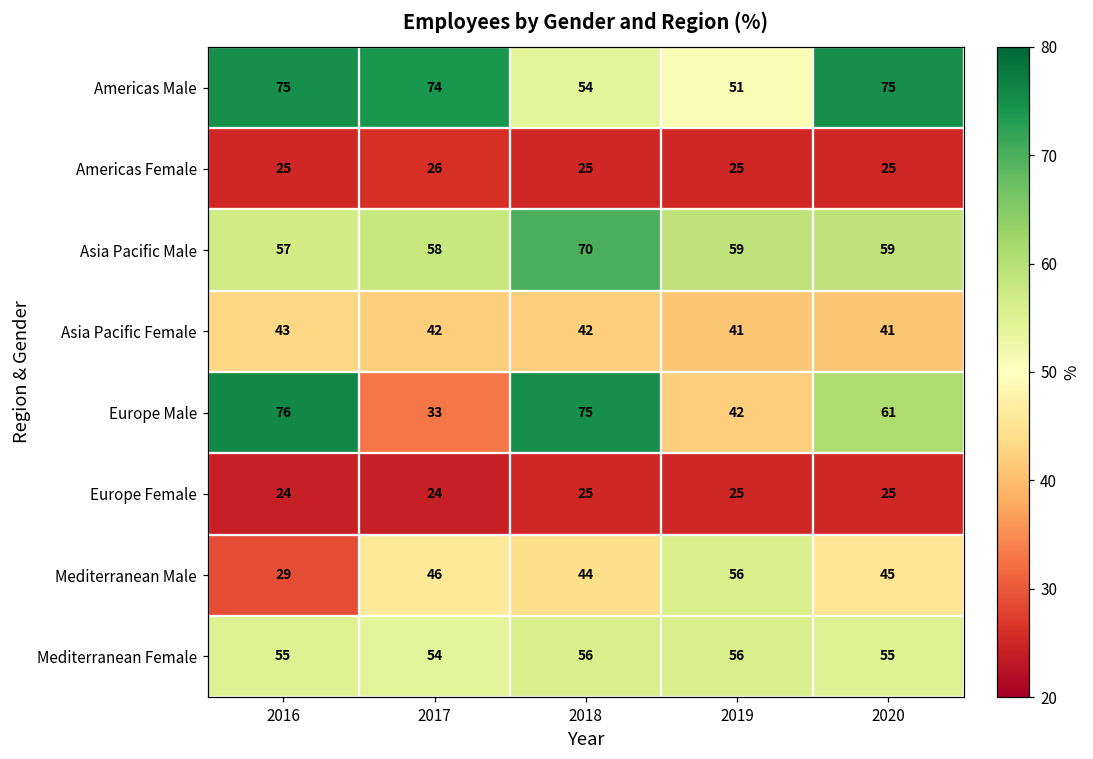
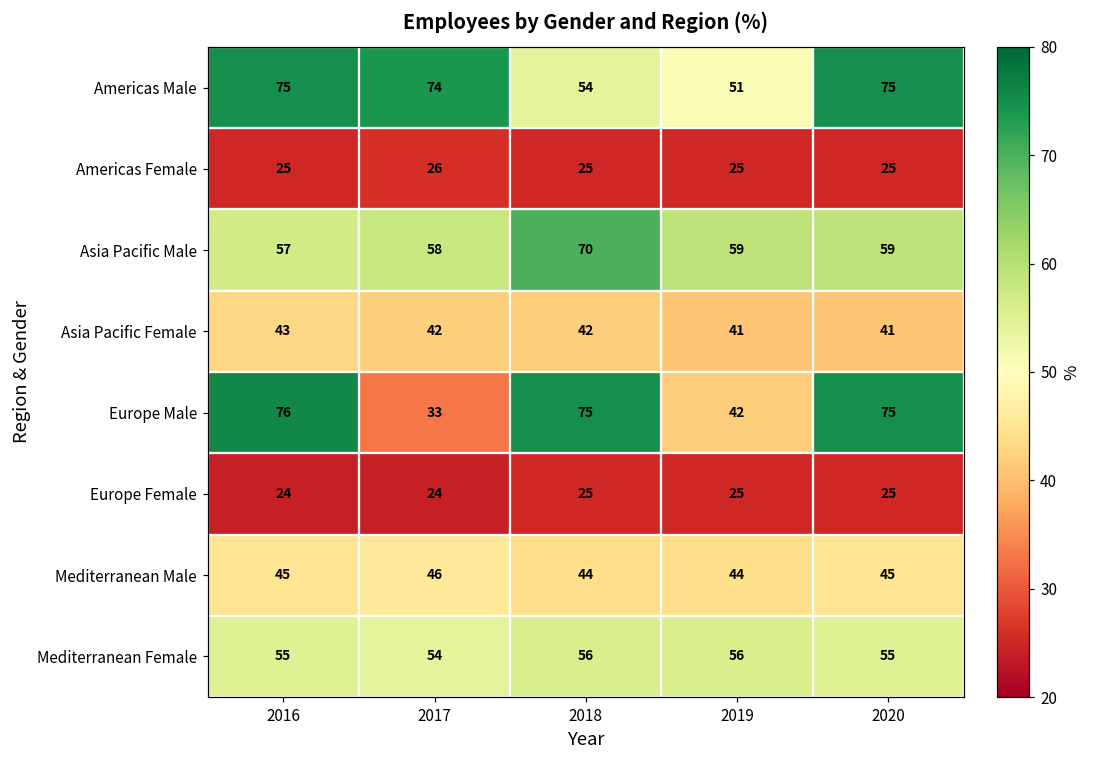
Europe Male, 2020: 61 -> 75
Mediterranean Male, 2016: 29 -> 45
Mediterranean Male, 2019: 56 -> 44
